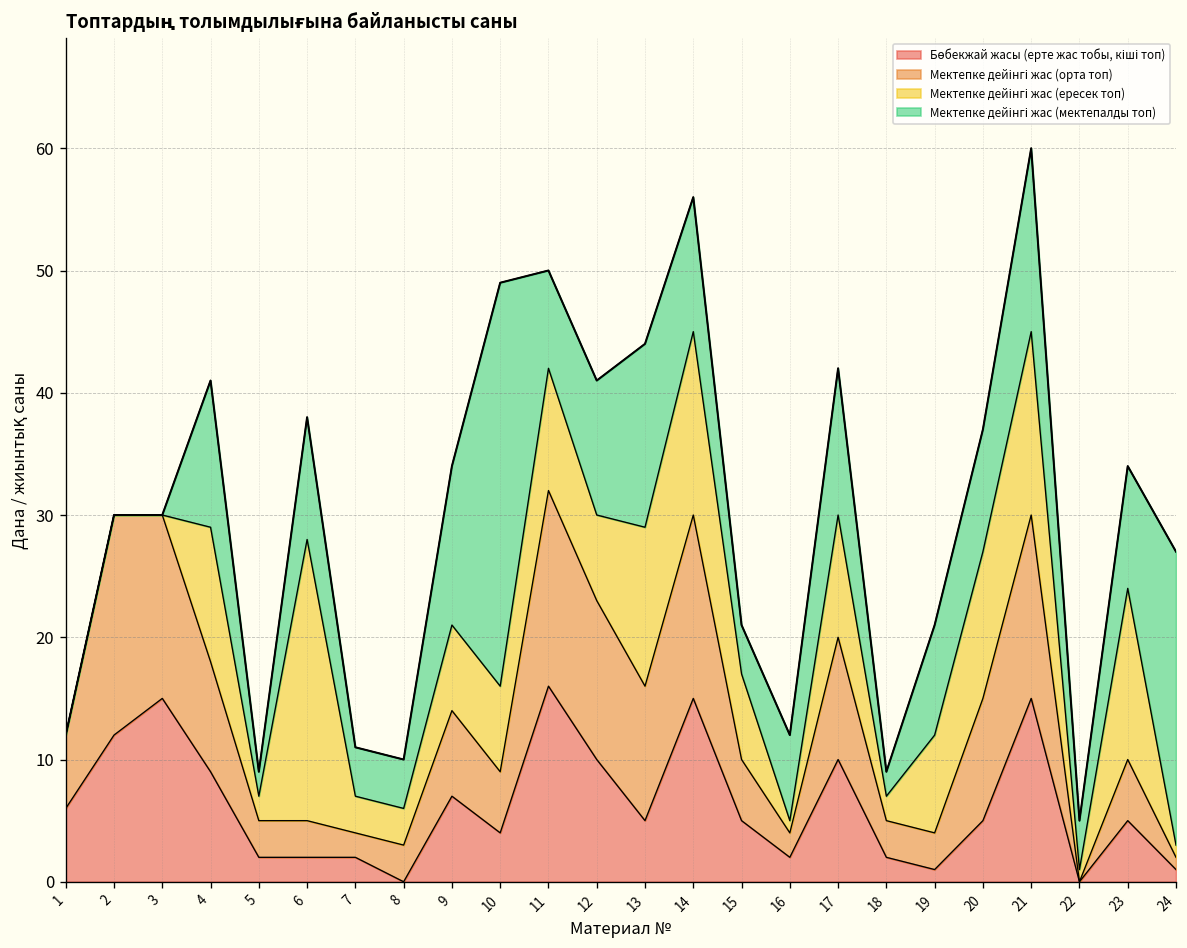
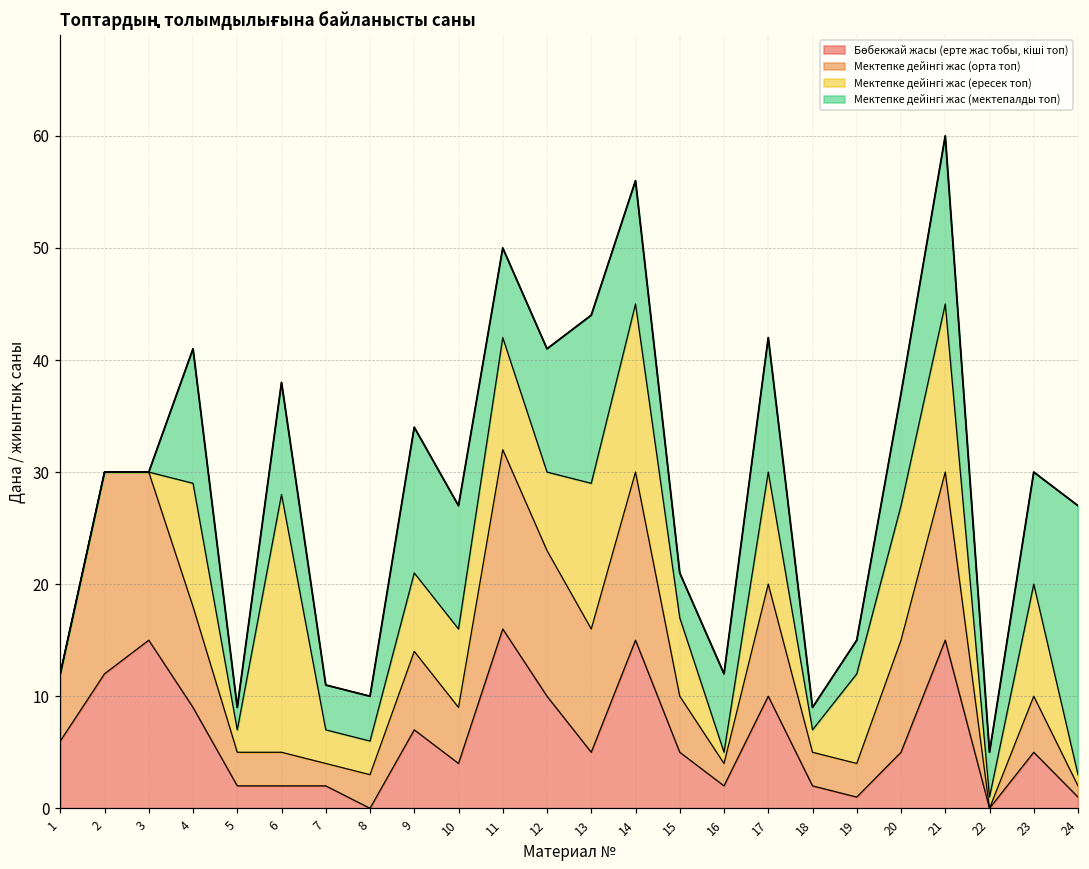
Мектепке дейінгі жас (мектепалды топ), 10: 33 -> 11
Мектепке дейінгі жас (мектепалды топ), 19: 9 -> 3
Мектепке дейінгі жас (ересек топ), 23: 14 -> 10
